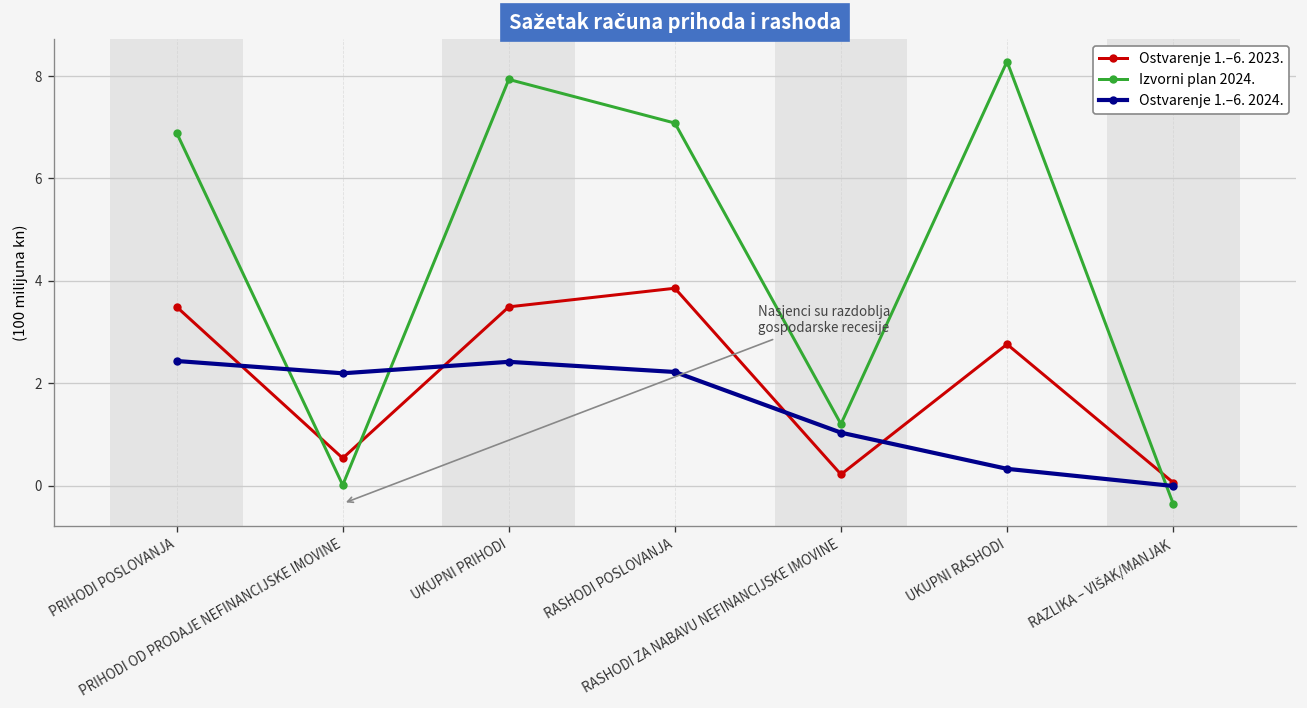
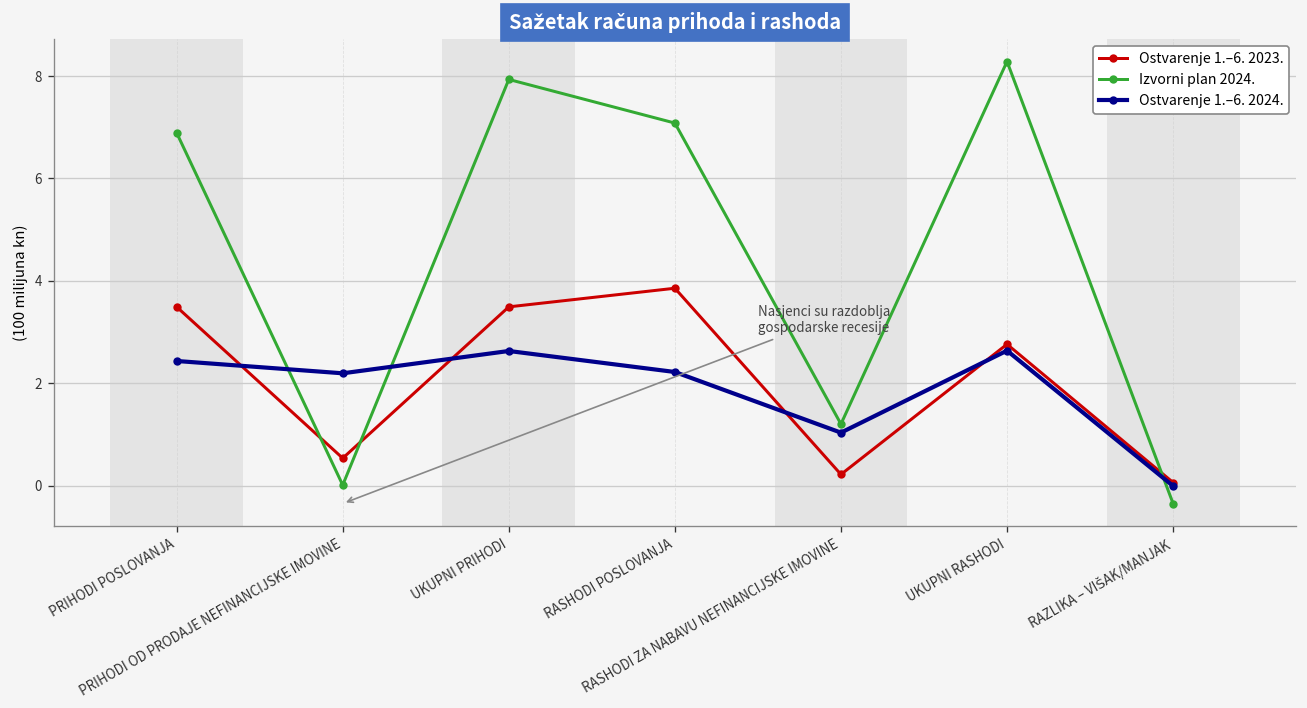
Ostvarenje 1.–6. 2024., UKUPNI PRIHODI: 2.4 -> 2.6
Ostvarenje 1.–6. 2024., UKUPNI RASHODI: 0.3 -> 2.6
